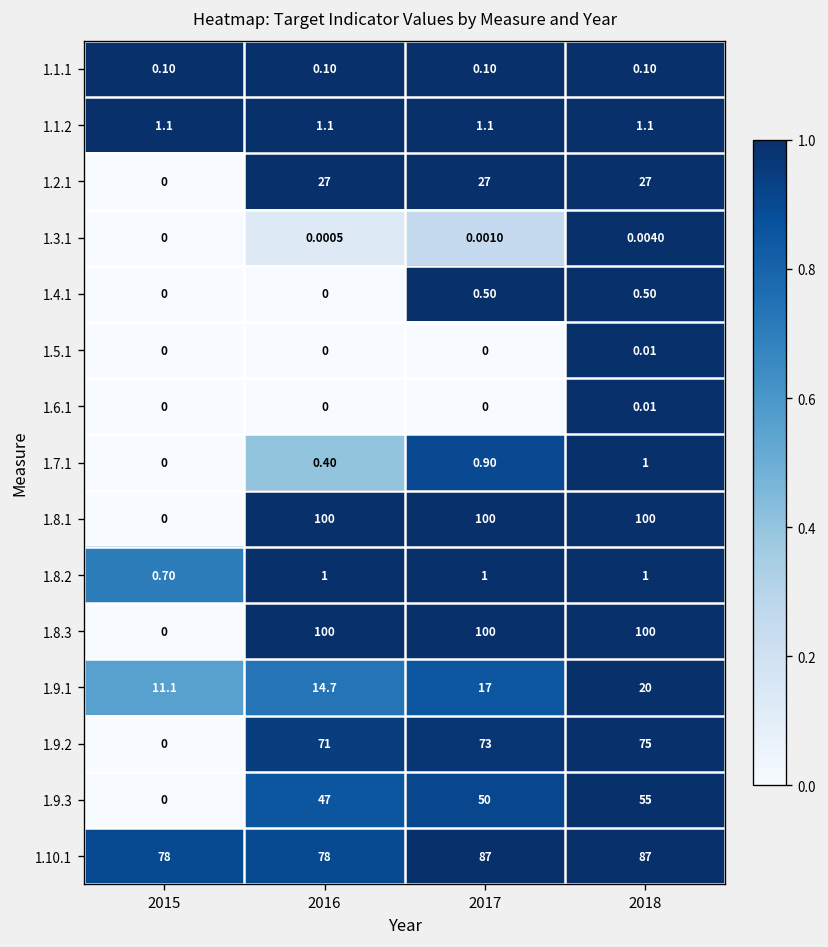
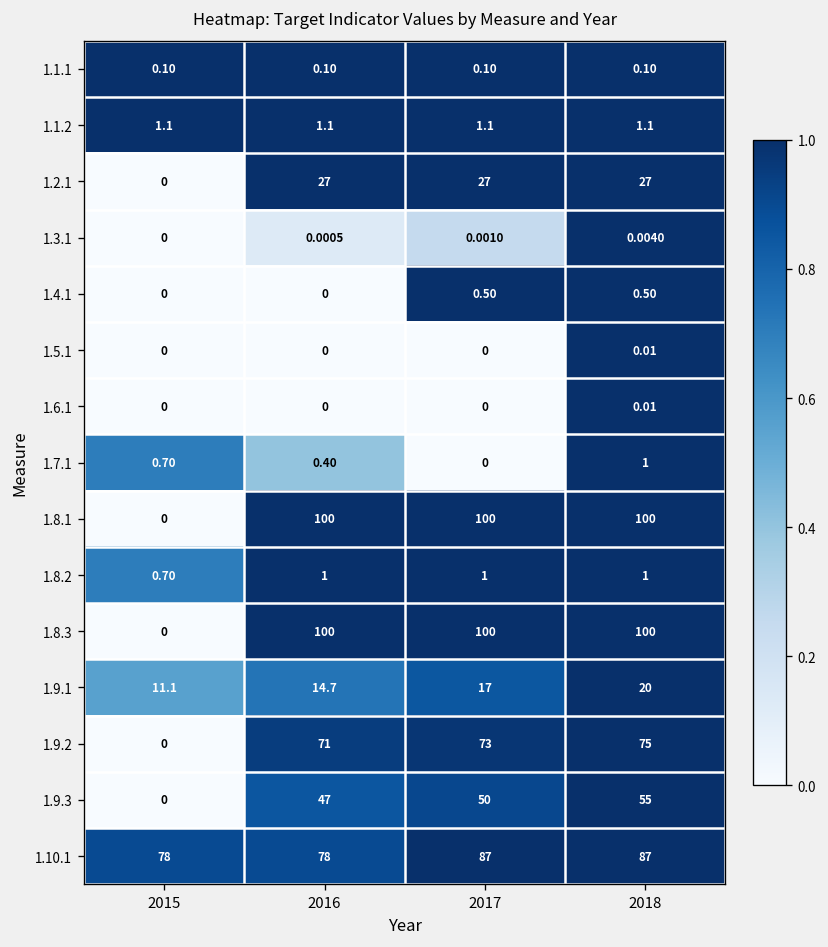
1.7.1, 2015: 0 -> 0.70
1.7.1, 2017: 0.90 -> 0
